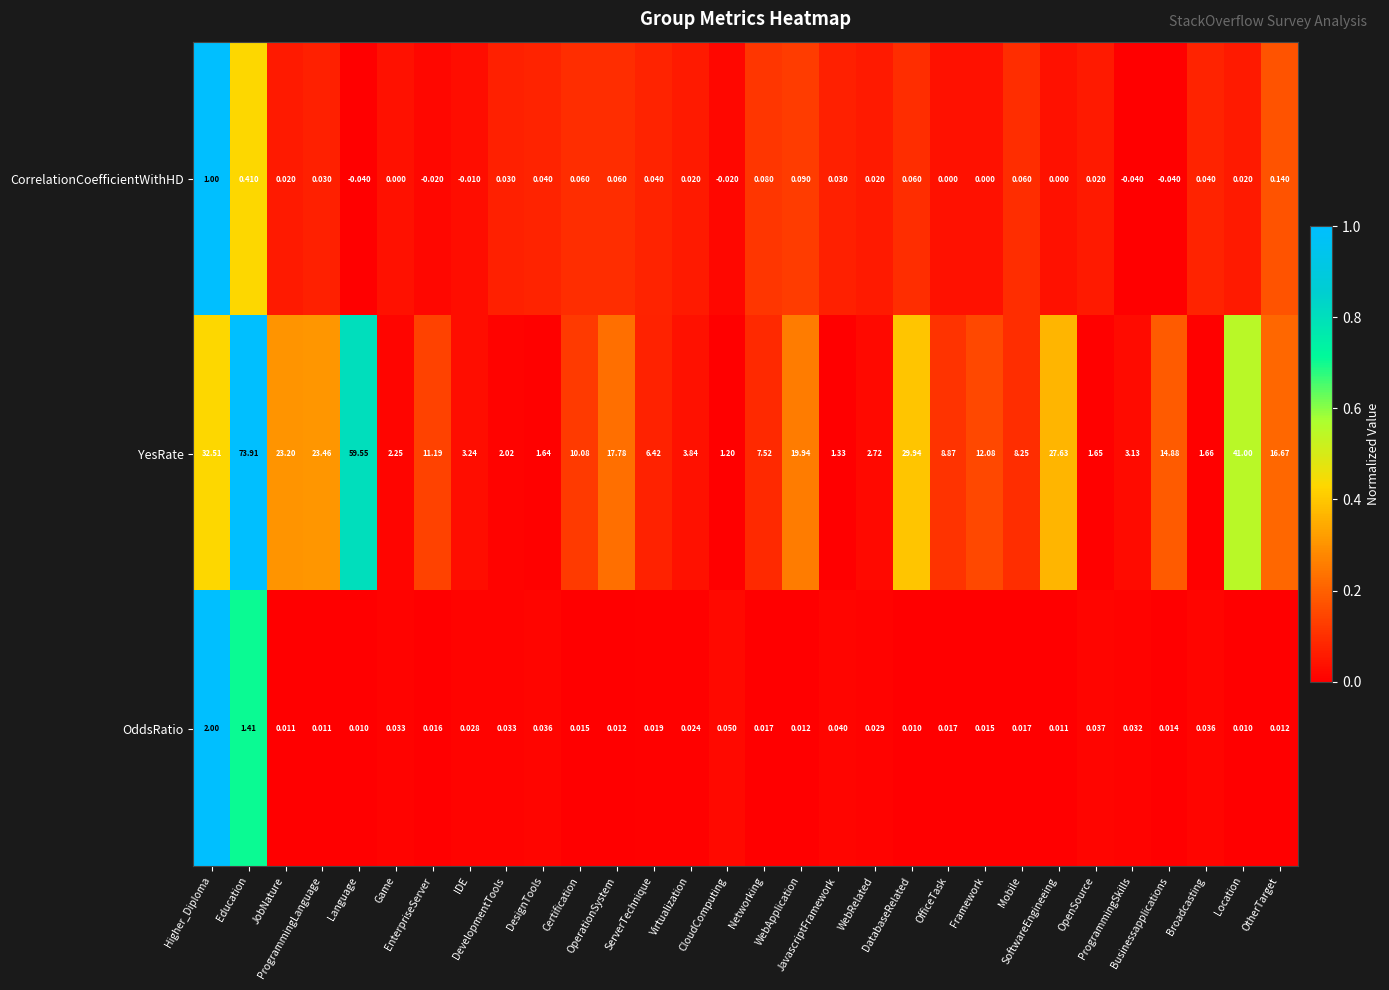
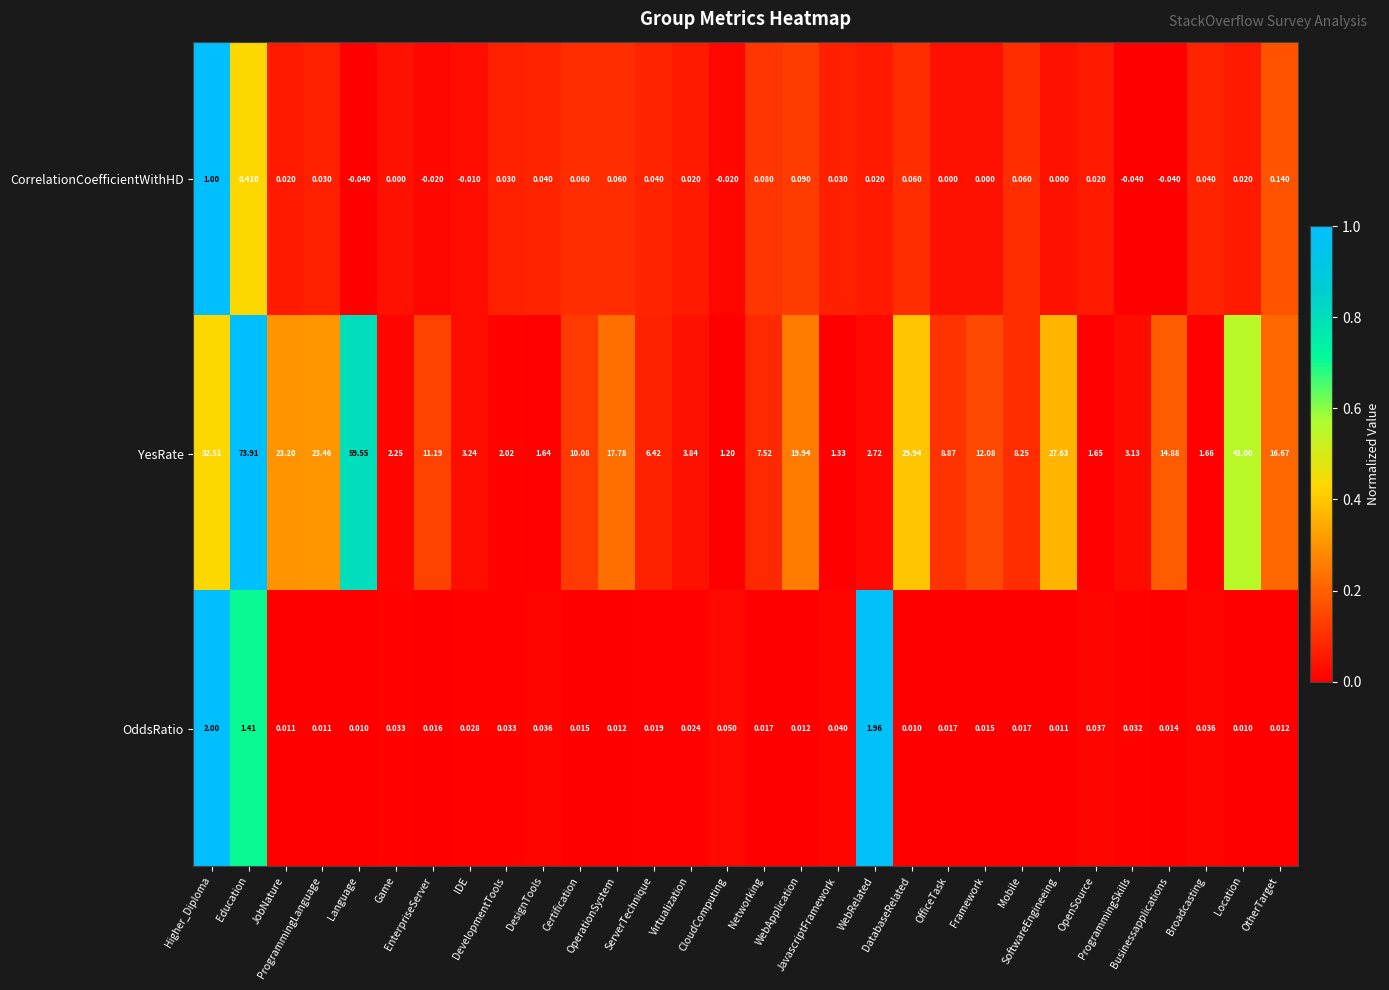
OddsRatio, WebRelated: 0.029 -> 1.96
